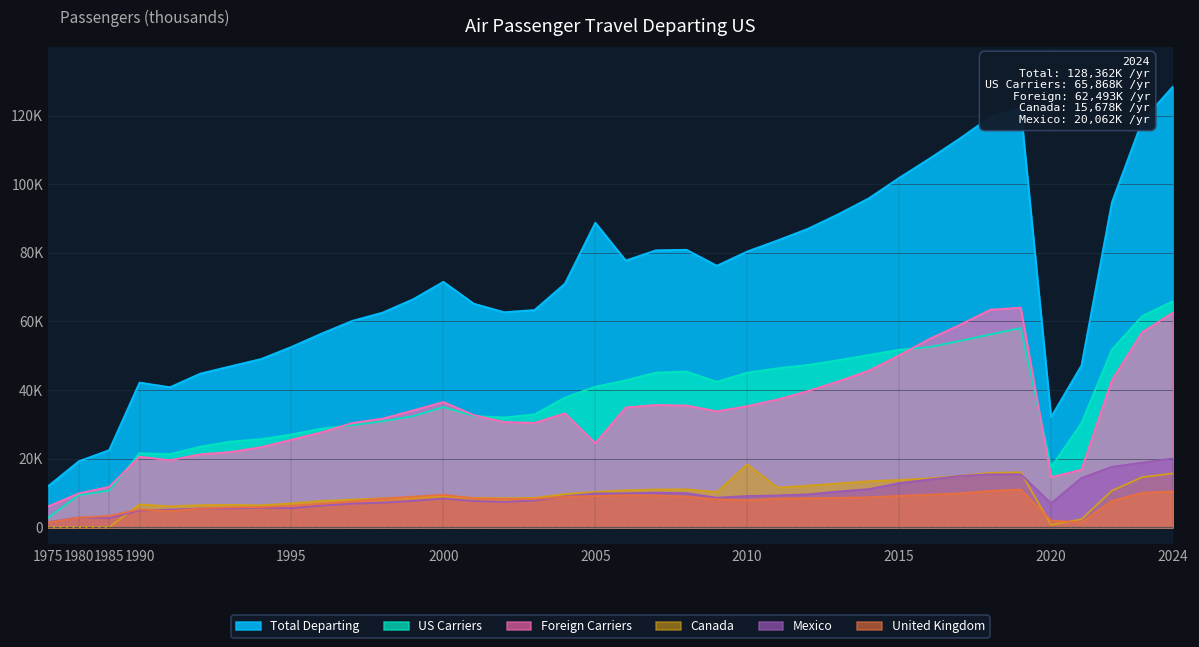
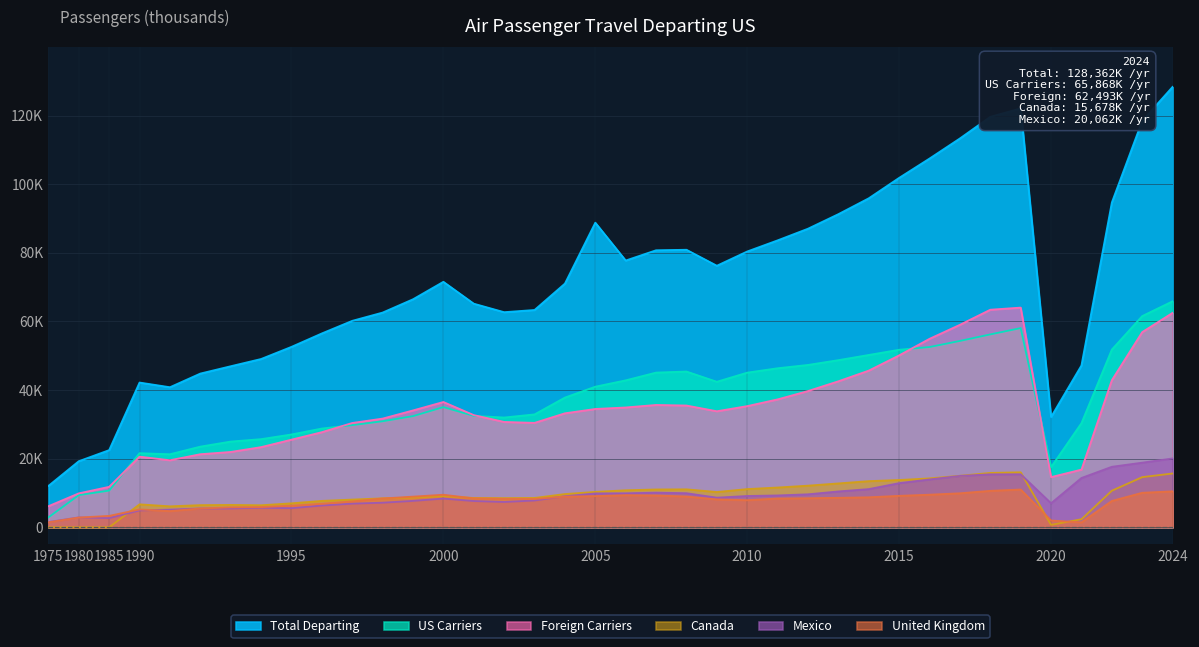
Foreign Carriers, 2005: 25000 -> 34000
Canada, 2010: 18000 -> 11000
